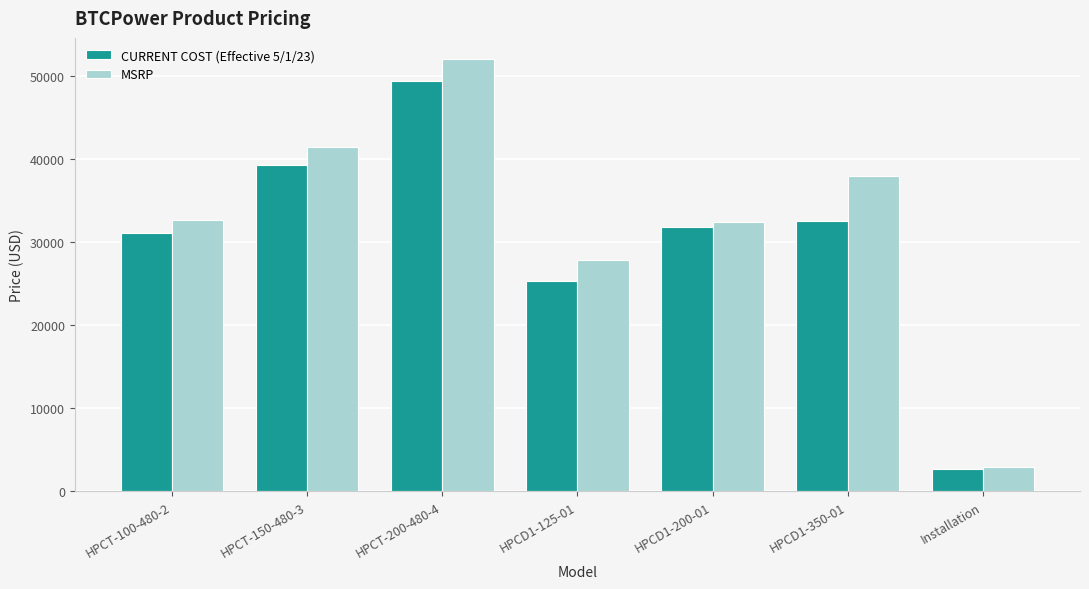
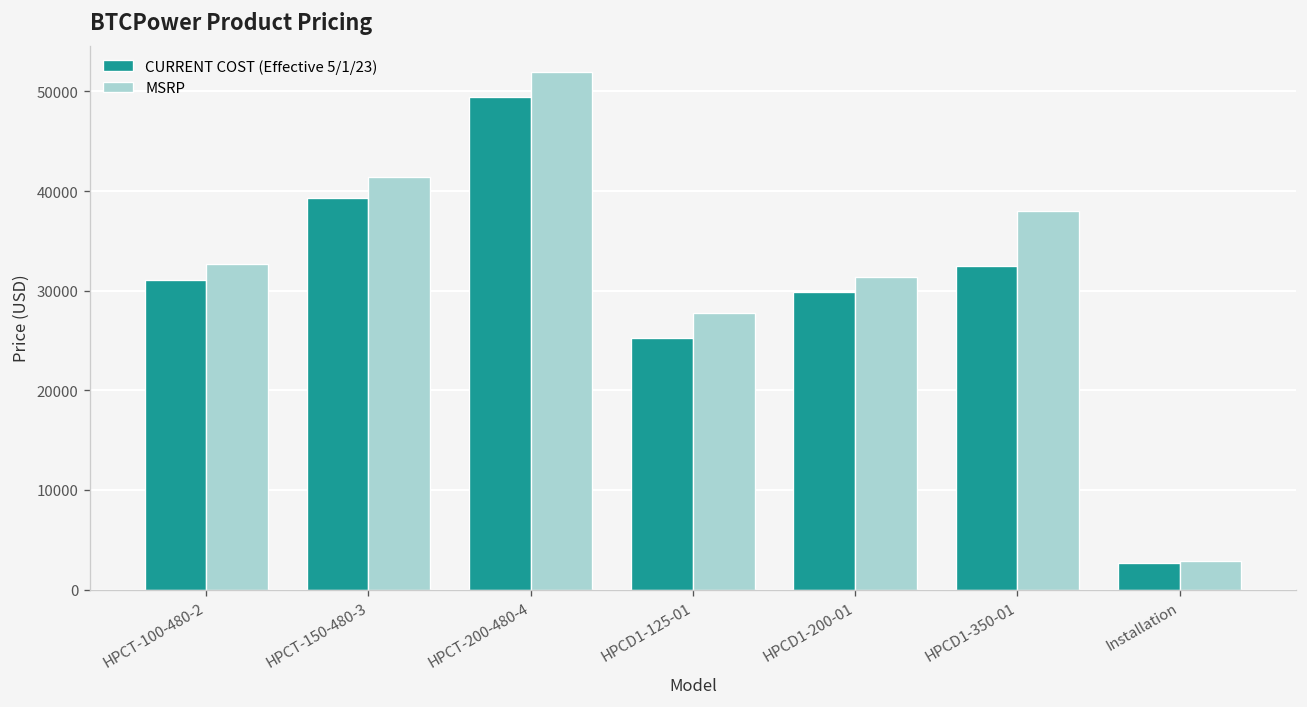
CURRENT COST (Effective 5/1/23), HPCD1-200-01: 32000 -> 30000
MSRP, HPCD1-200-01: 32000 -> 31000
